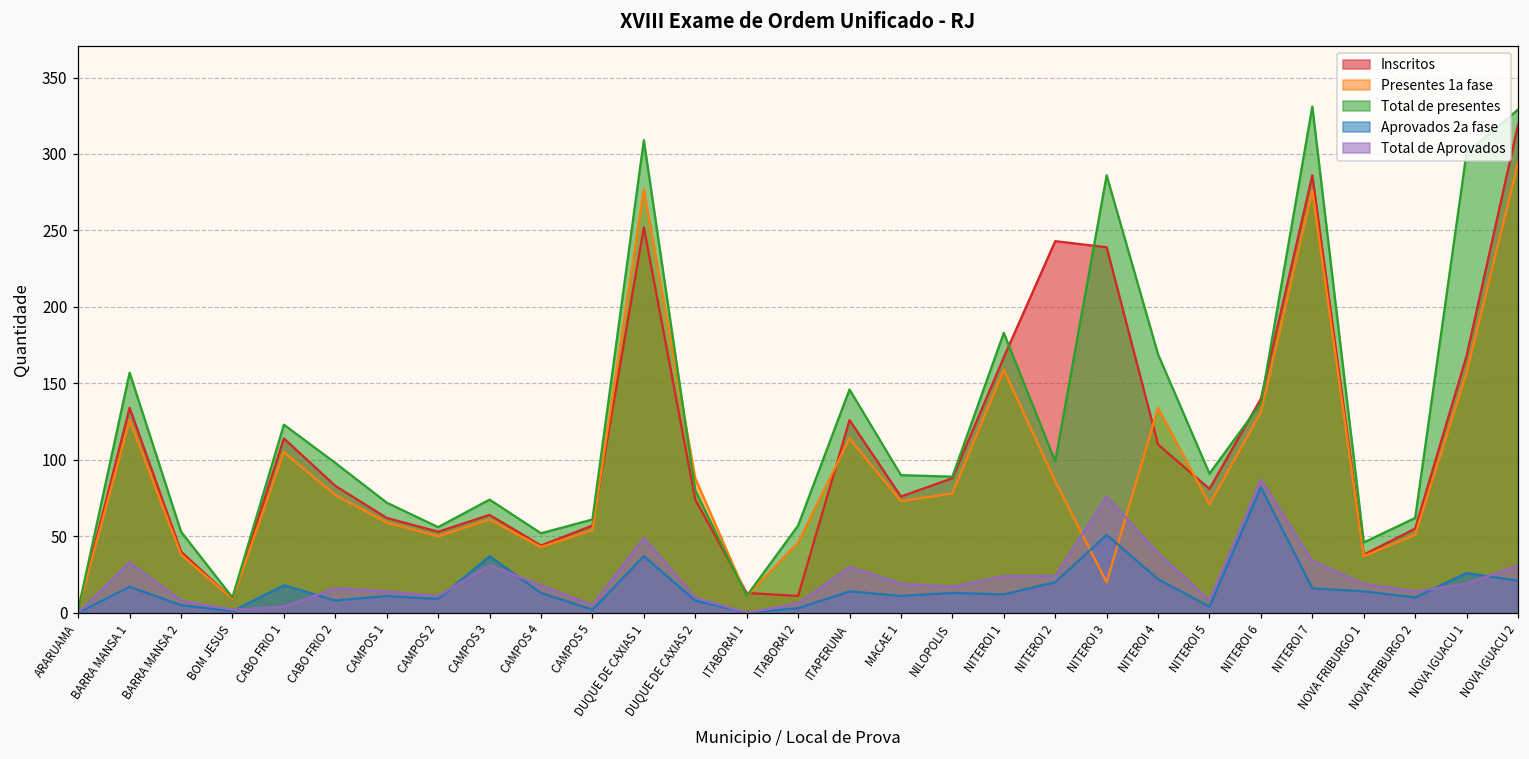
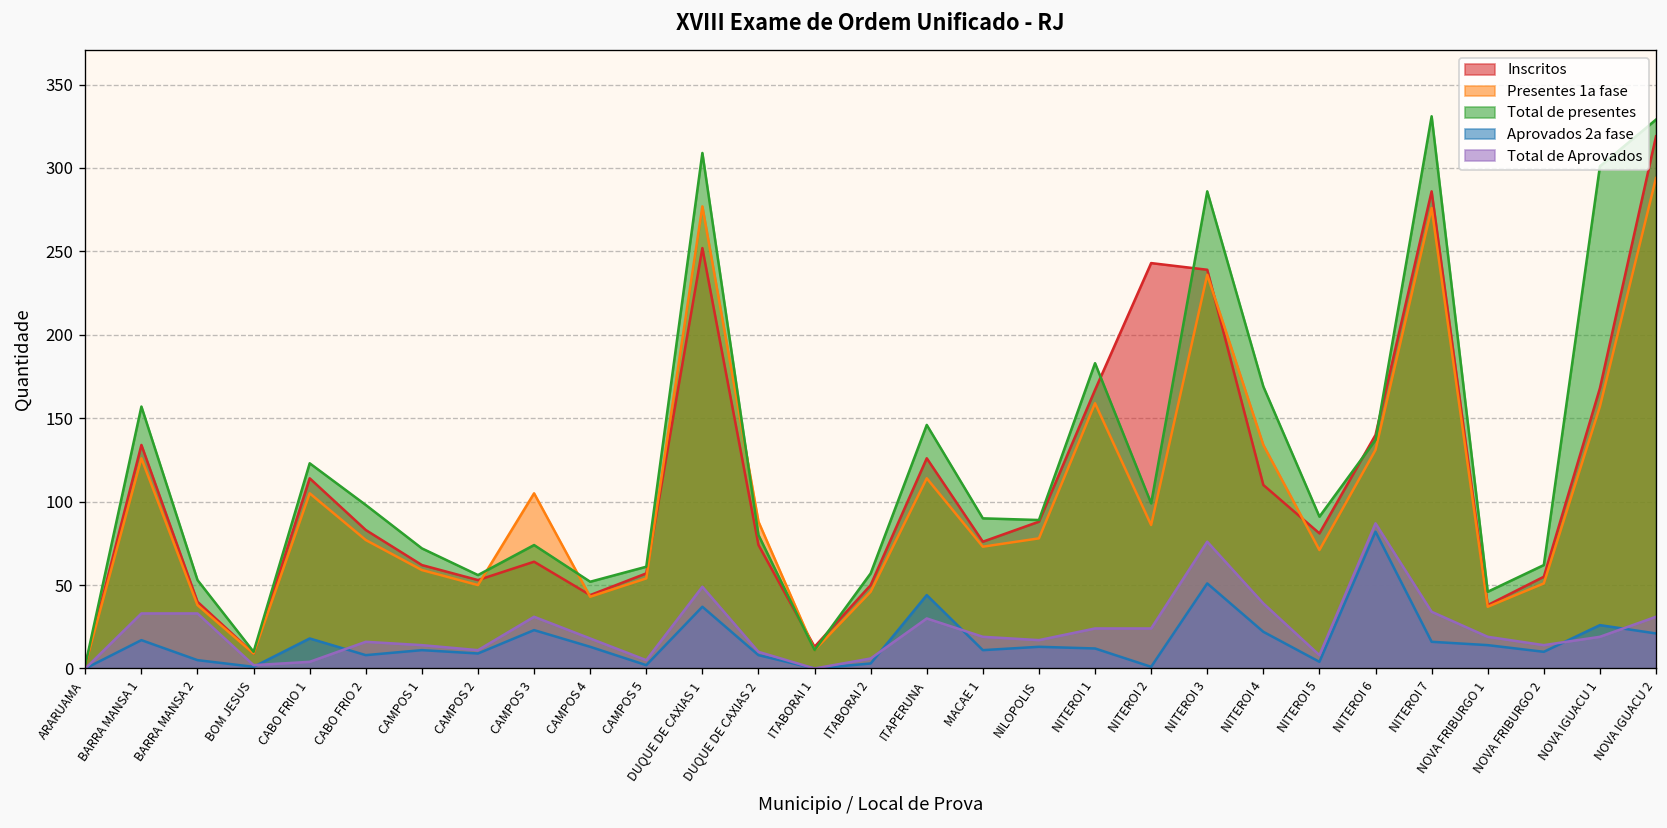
Total de Aprovados, BARRA MANSA 2: 8 -> 33
Presentes 1a fase, CAMPOS 3: 61 -> 105
Aprovados 2a fase, CAMPOS 3: 37 -> 23
Inscritos, ITABORAI 2: 11 -> 50
Aprovados 2a fase, ITAPERUNA: 14 -> 44
Aprovados 2a fase, NITEROI 2: 20 -> 1
Presentes 1a fase, NITEROI 3: 20 -> 236
